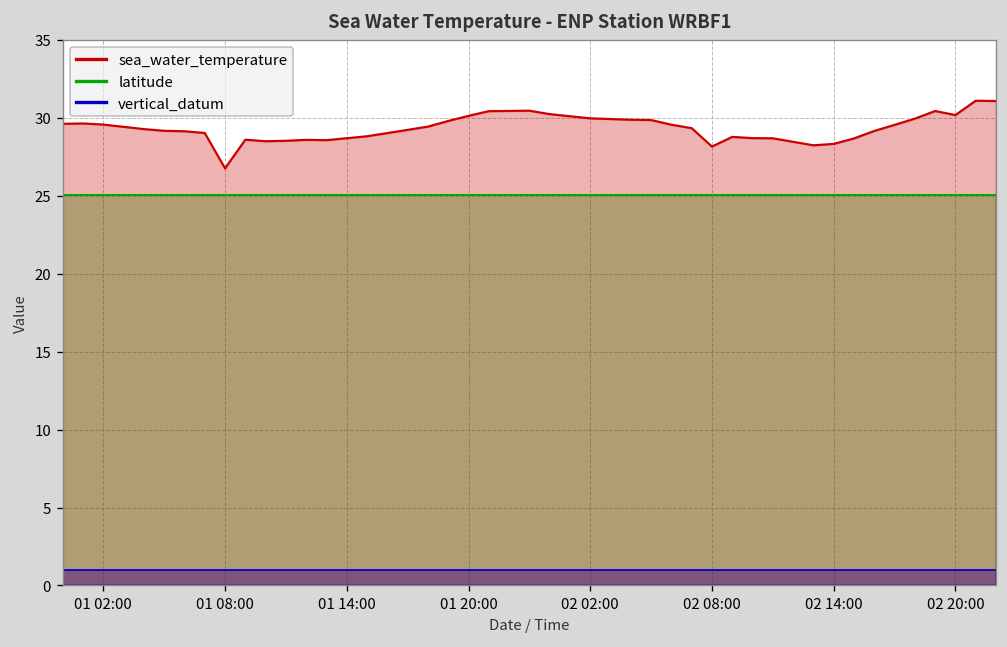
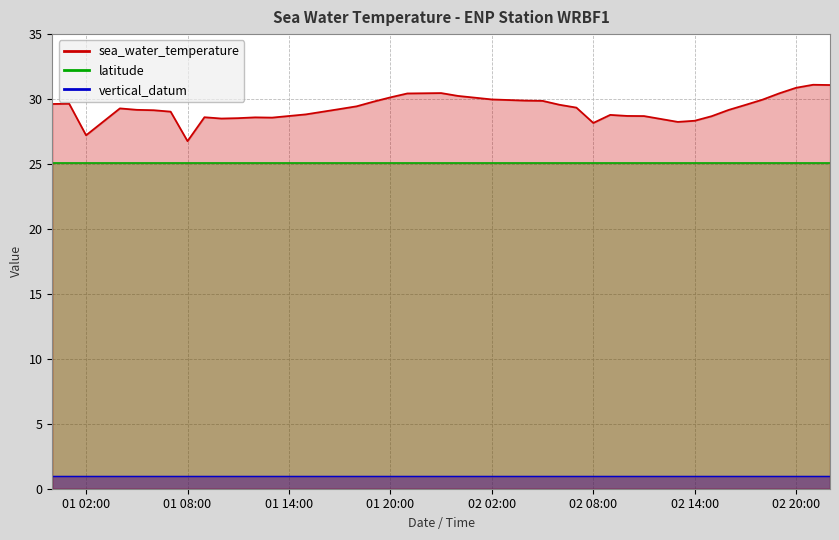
sea_water_temperature, 01 02:00: 29.6 -> 27.2
sea_water_temperature, 02 20:00: 30.2 -> 30.9
